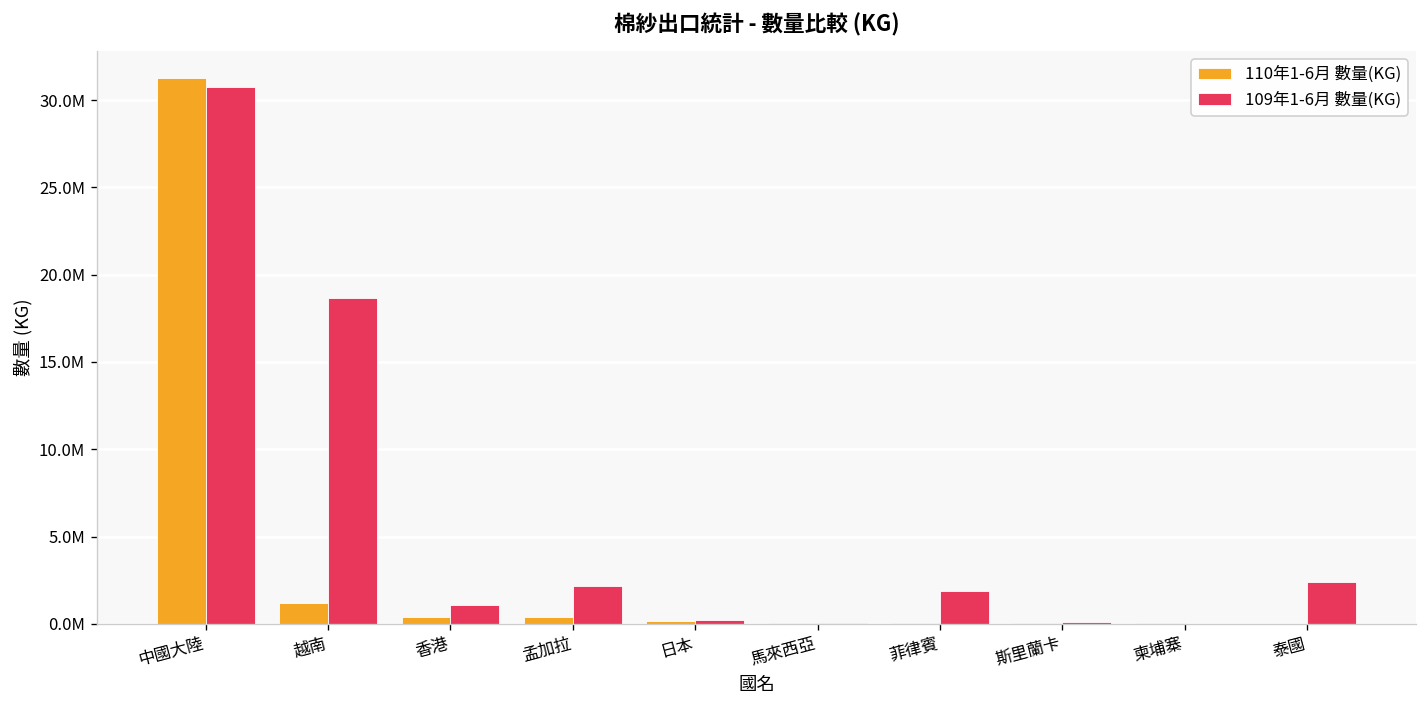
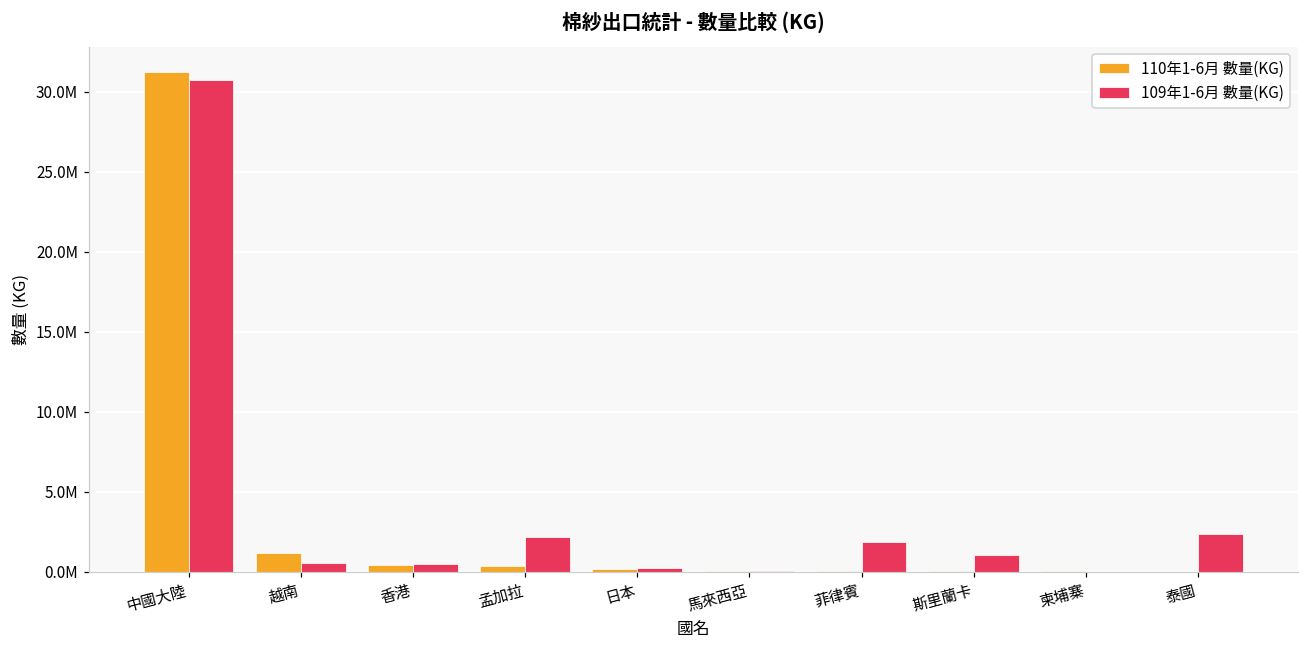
109年1-6月 數量(KG), 越南: 18700000 -> 500000
109年1-6月 數量(KG), 香港: 1100000 -> 500000
109年1-6月 數量(KG), 斯里蘭卡: 100000 -> 1000000
